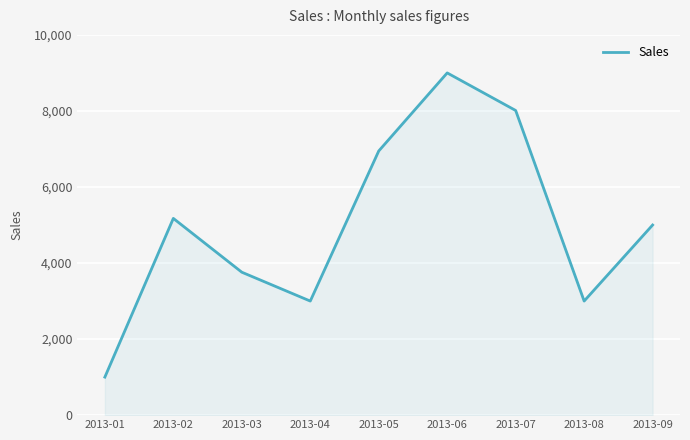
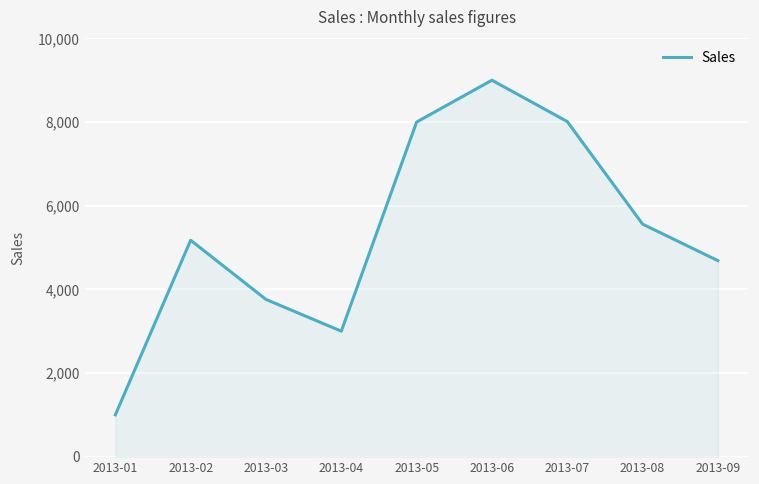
2013-05: 6,900 -> 8,000
2013-08: 3,000 -> 5,600
2013-09: 5,000 -> 4,700
